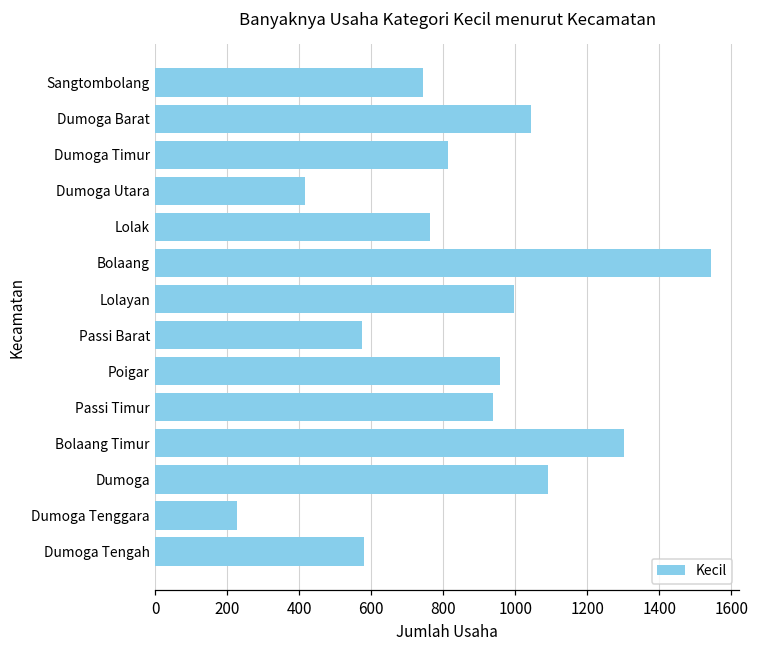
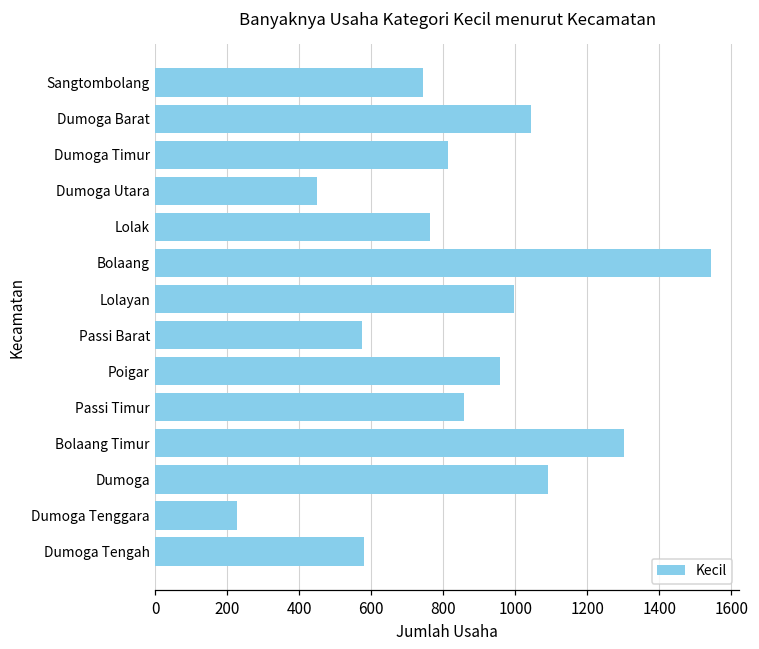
Dumoga Utara: 420 -> 450
Passi Timur: 940 -> 860
